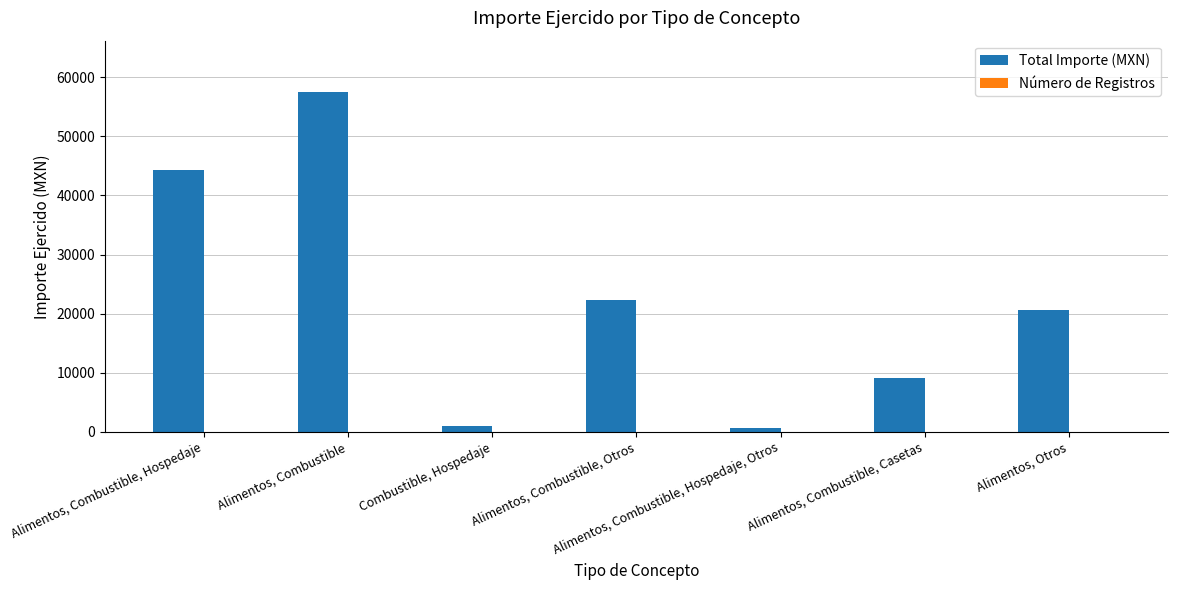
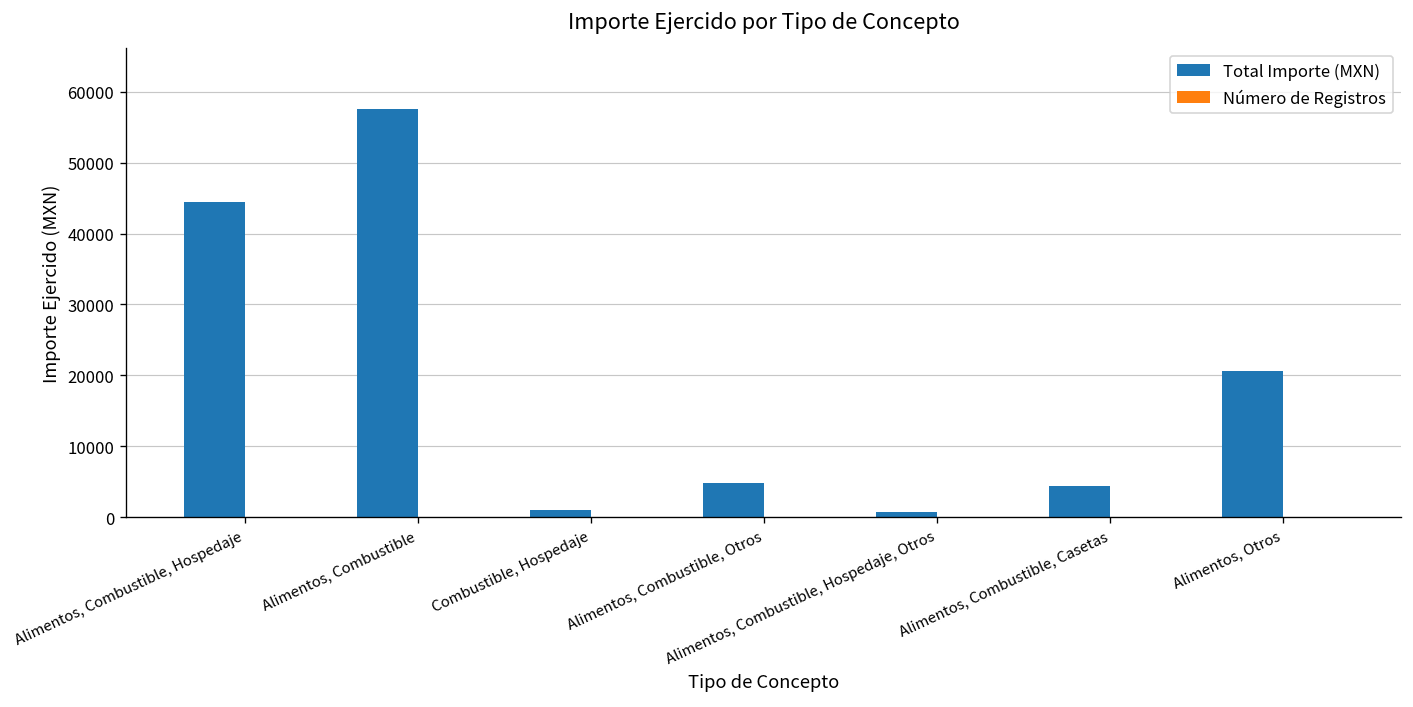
Total Importe (MXN), Alimentos, Combustible, Otros: 22000 -> 5000
Total Importe (MXN), Alimentos, Combustible, Casetas: 9000 -> 4000
